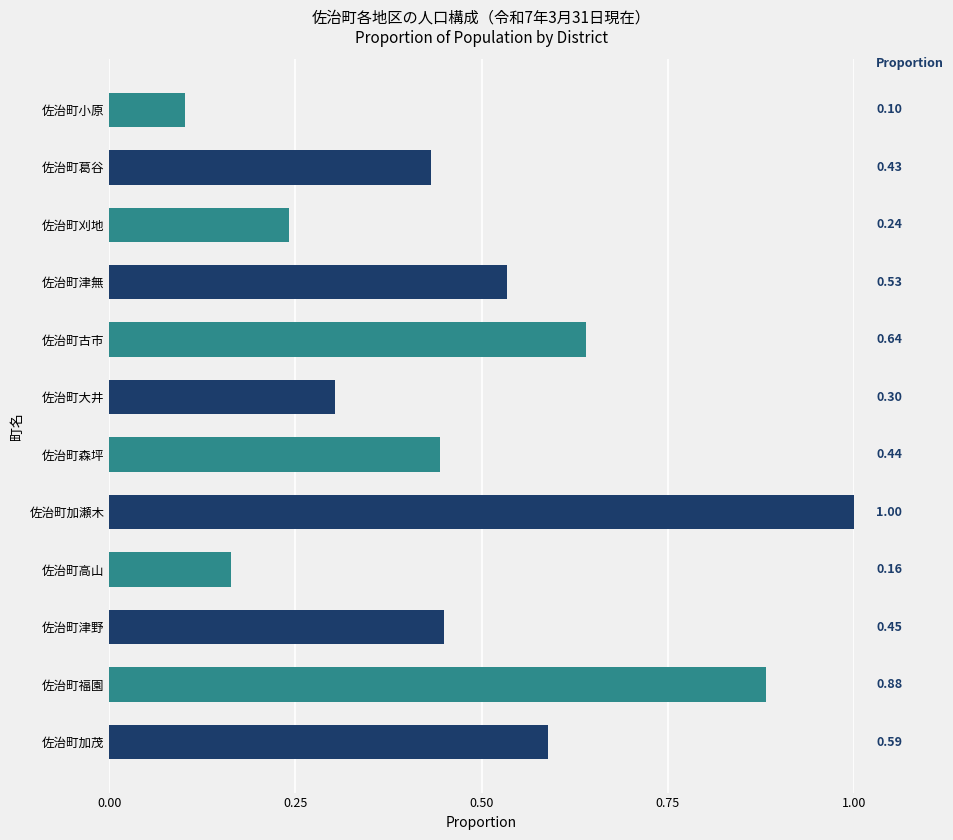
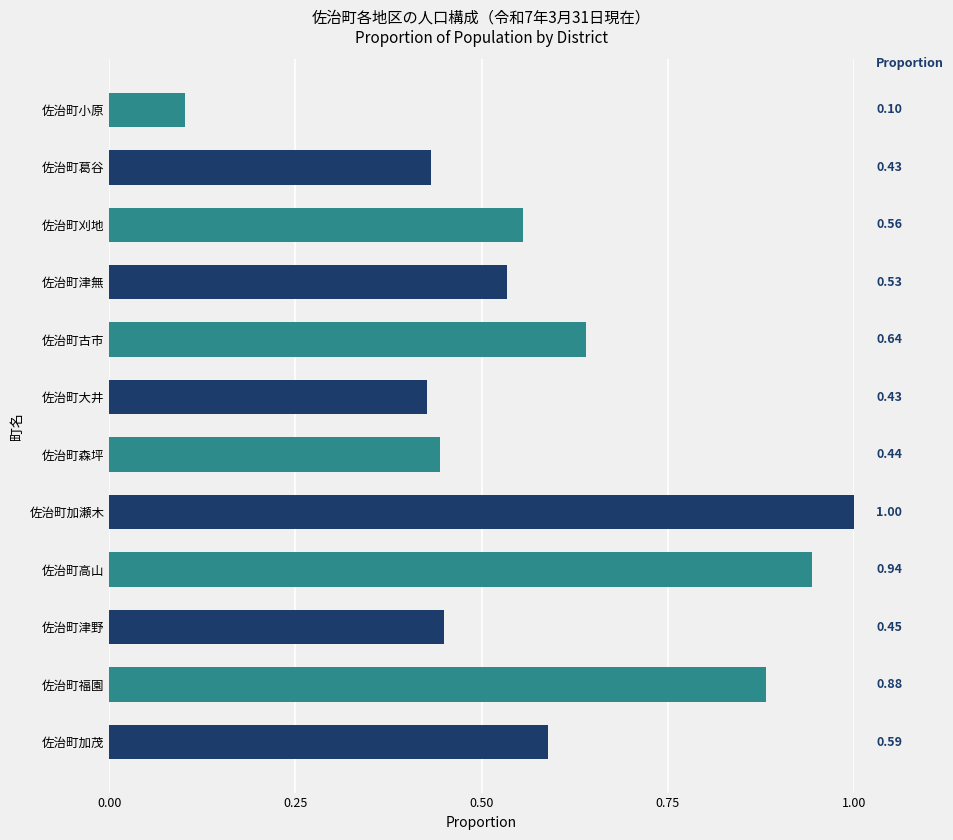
佐治町刈地: 0.24 -> 0.56
佐治町大井: 0.30 -> 0.43
佐治町高山: 0.16 -> 0.94
